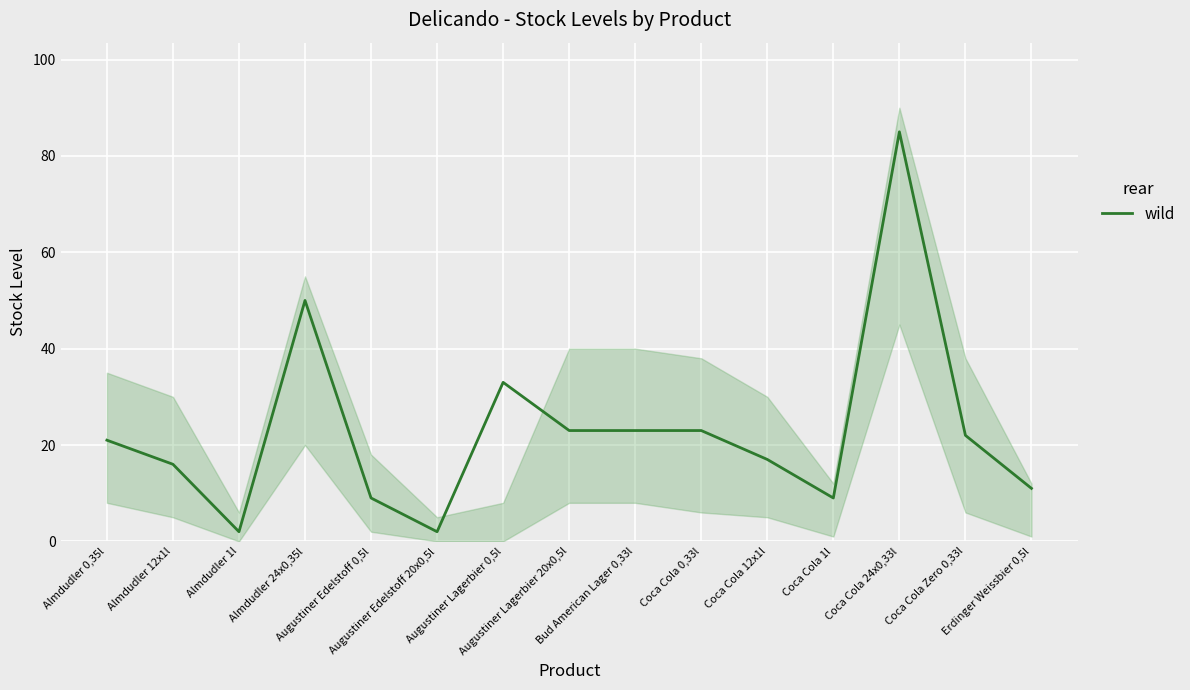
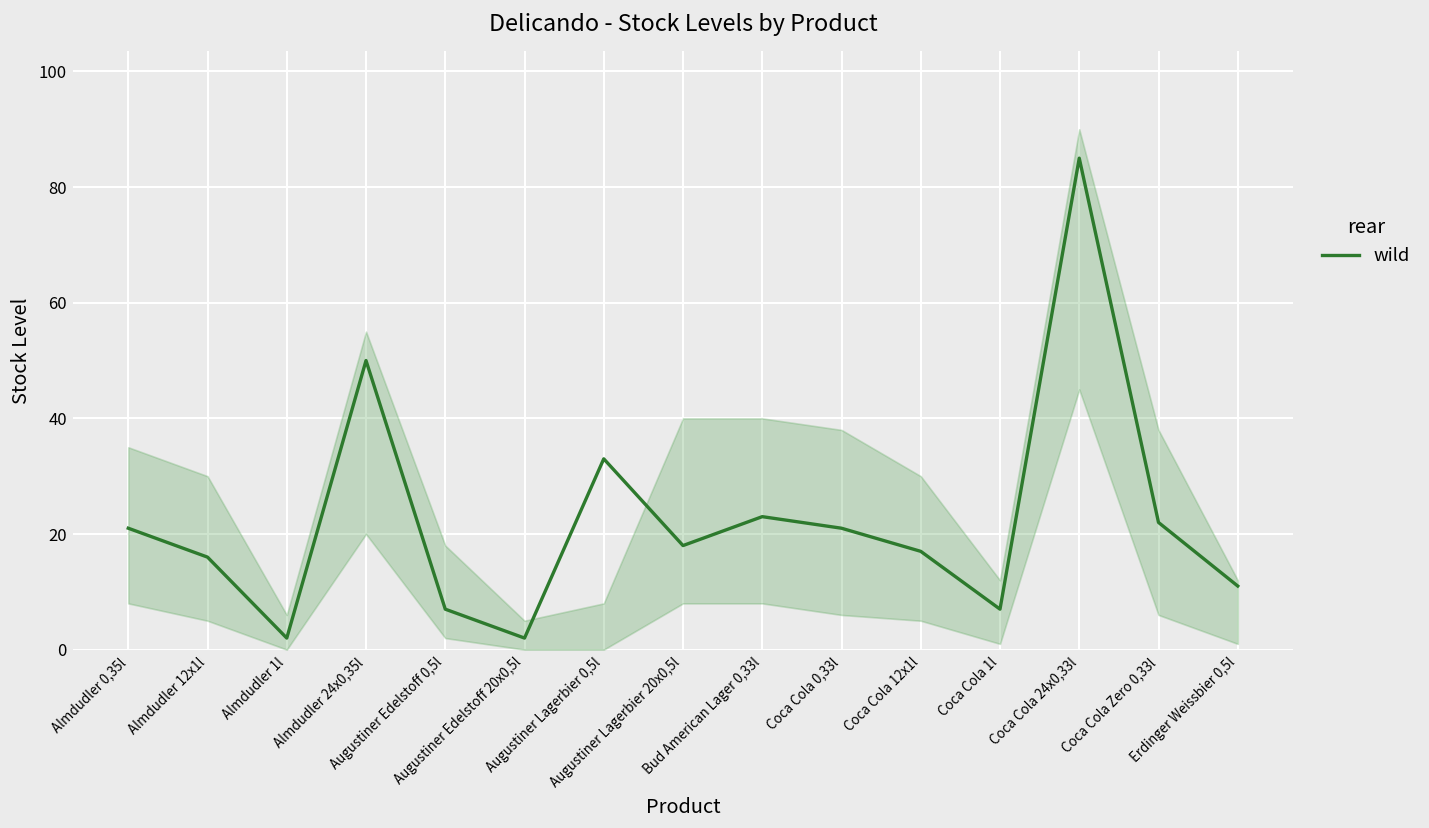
wild, Augustiner Edelstoff 0,5l: 9 -> 7
wild, Augustiner Lagerbier 20x0,5l: 23 -> 18
wild, Coca Cola 0,33l: 23 -> 21
wild, Coca Cola 1l: 9 -> 7
